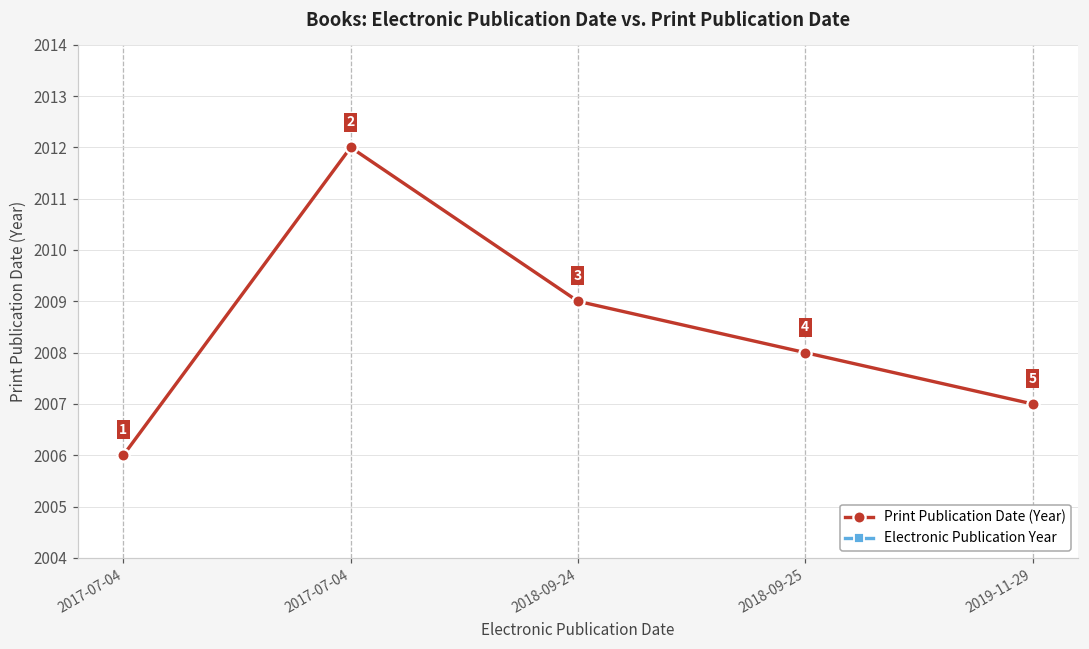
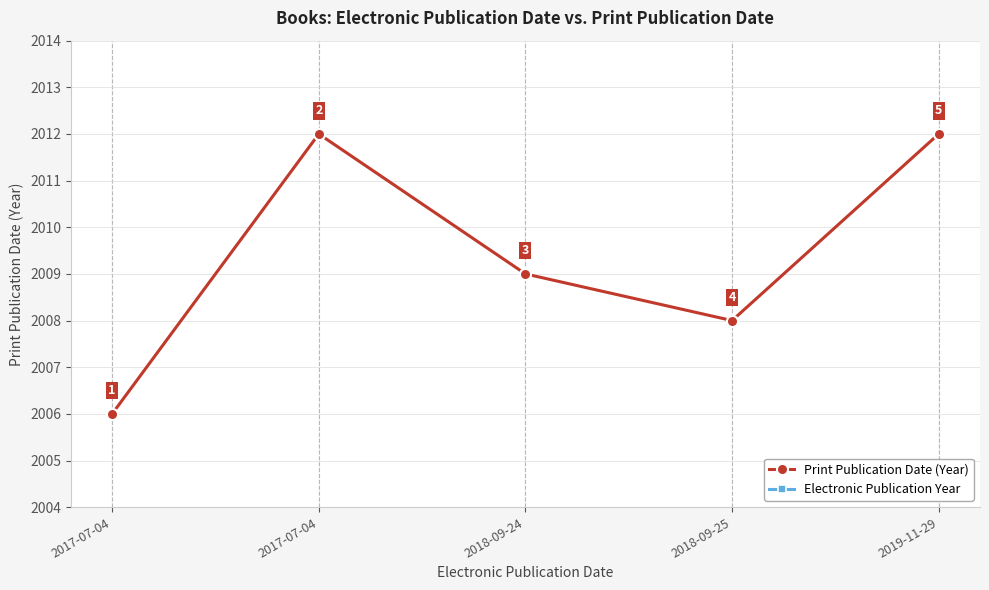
Print Publication Date (Year), 2019-11-29: 2007 -> 2012
